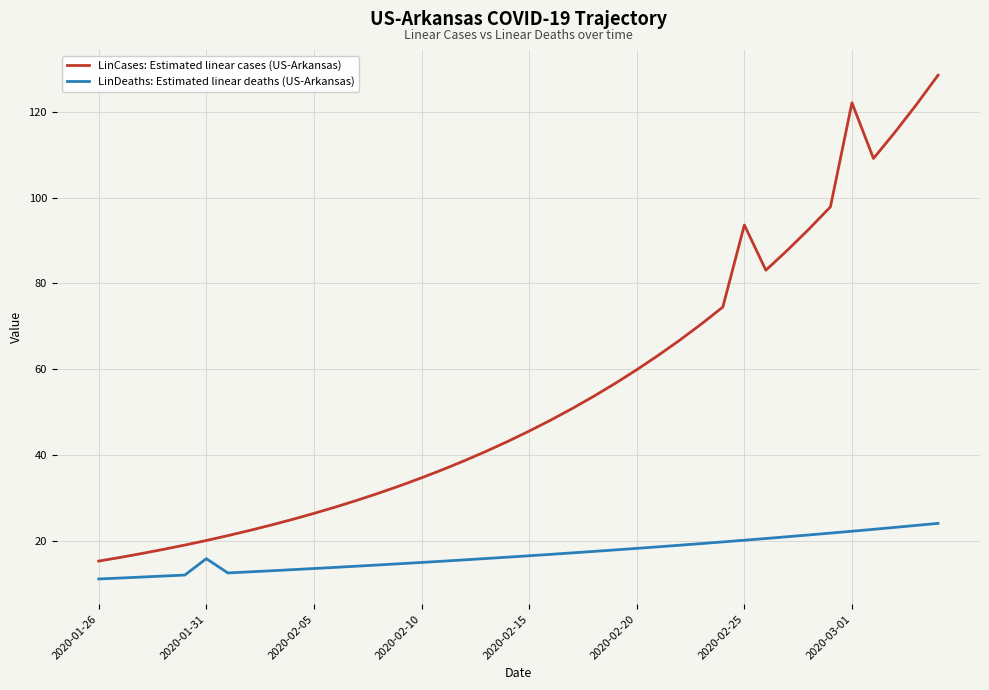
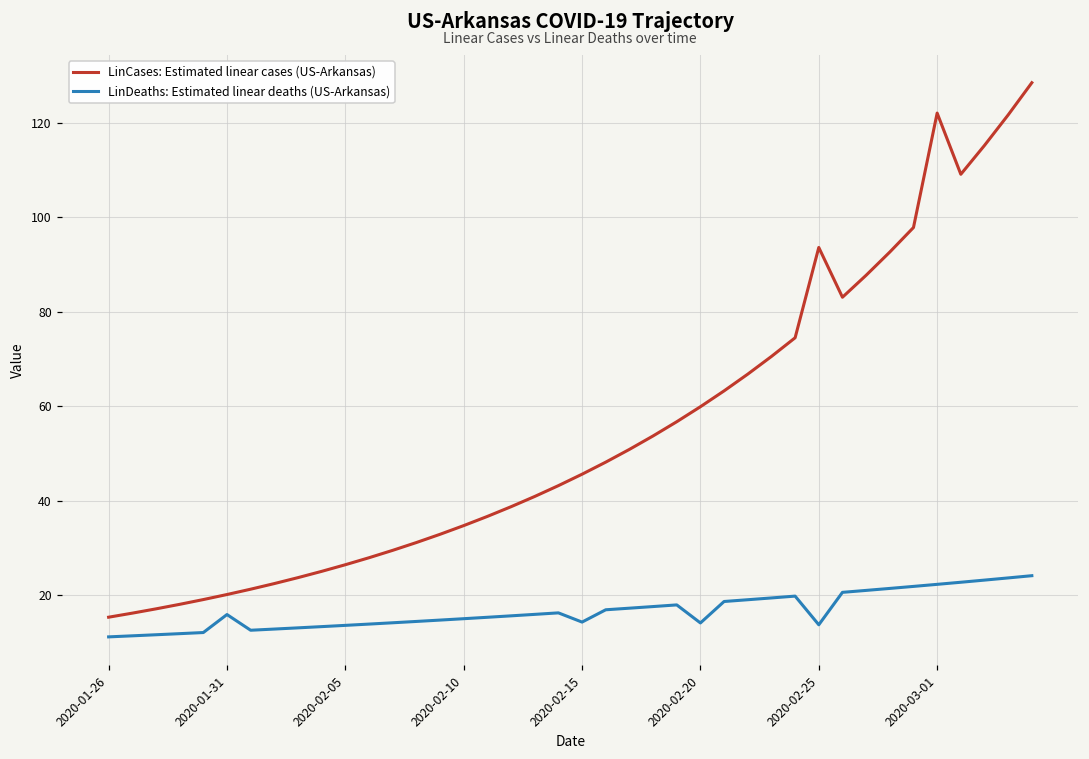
LinDeaths: Estimated linear deaths (US-Arkansas), 2020-02-15: 17 -> 14
LinDeaths: Estimated linear deaths (US-Arkansas), 2020-02-20: 18 -> 14
LinDeaths: Estimated linear deaths (US-Arkansas), 2020-02-25: 20 -> 14
